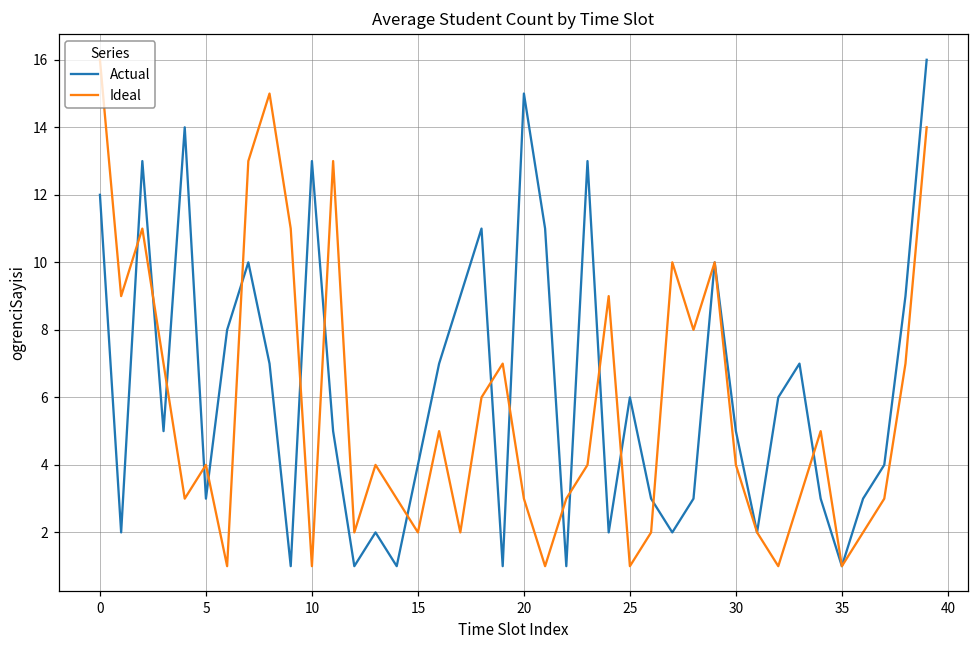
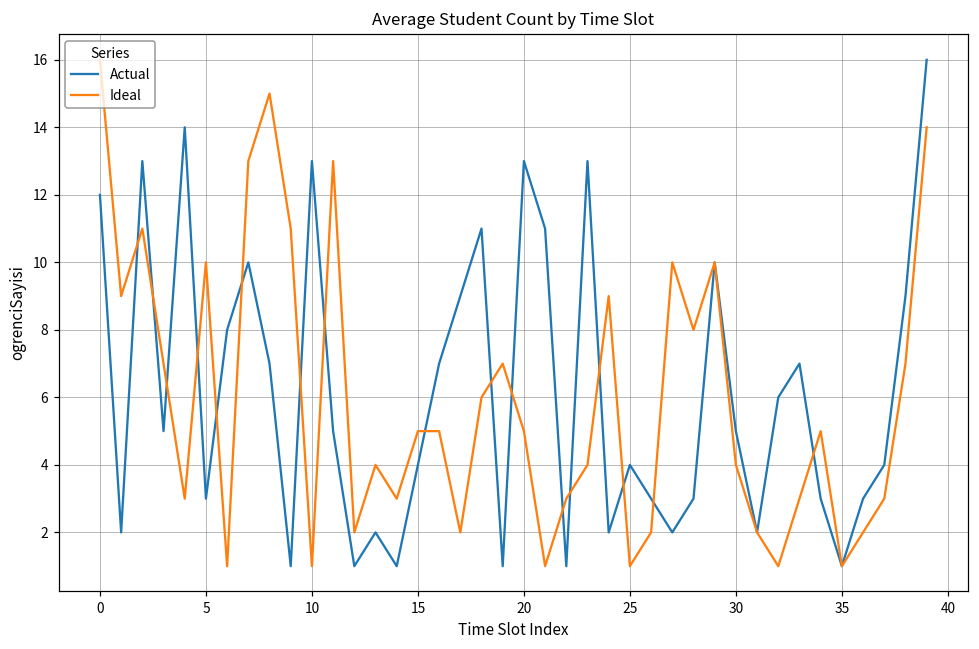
Ideal, 5: 4 -> 10
Ideal, 15: 2 -> 5
Actual, 20: 15 -> 13
Ideal, 20: 3 -> 5
Actual, 25: 6 -> 4
